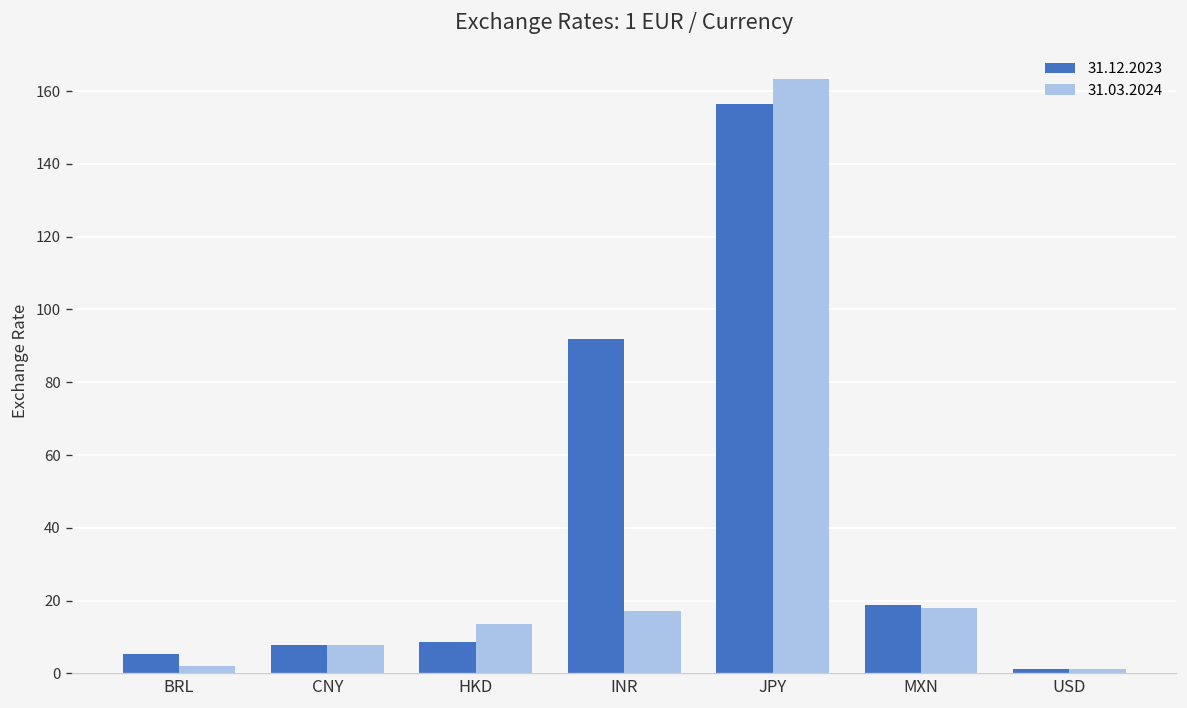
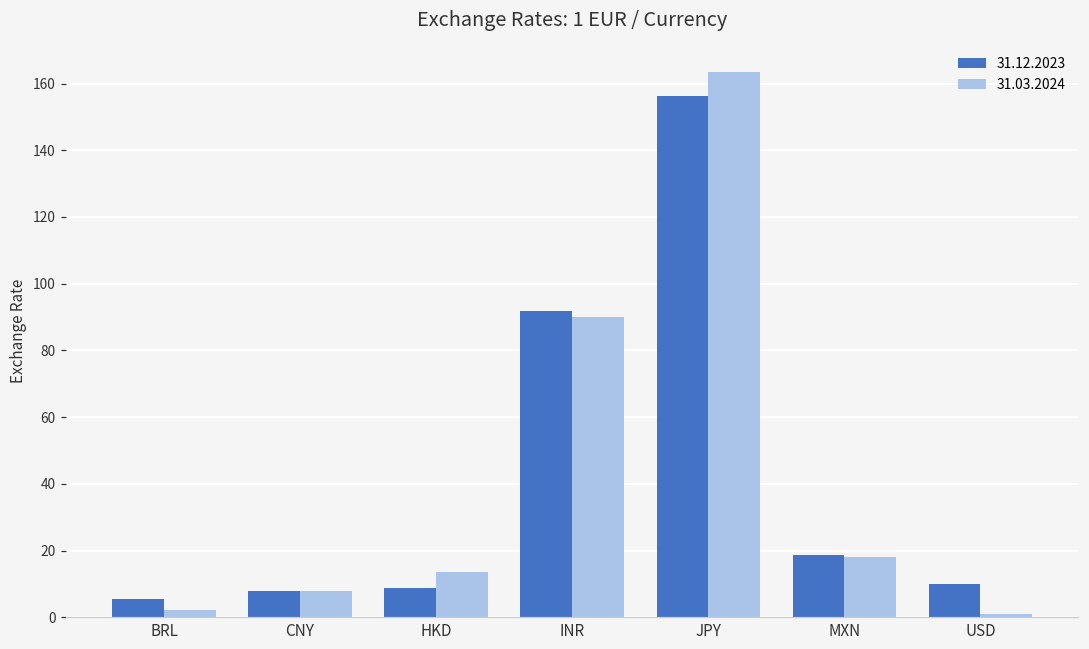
31.03.2024, INR: 17 -> 90
31.12.2023, USD: 1 -> 10
